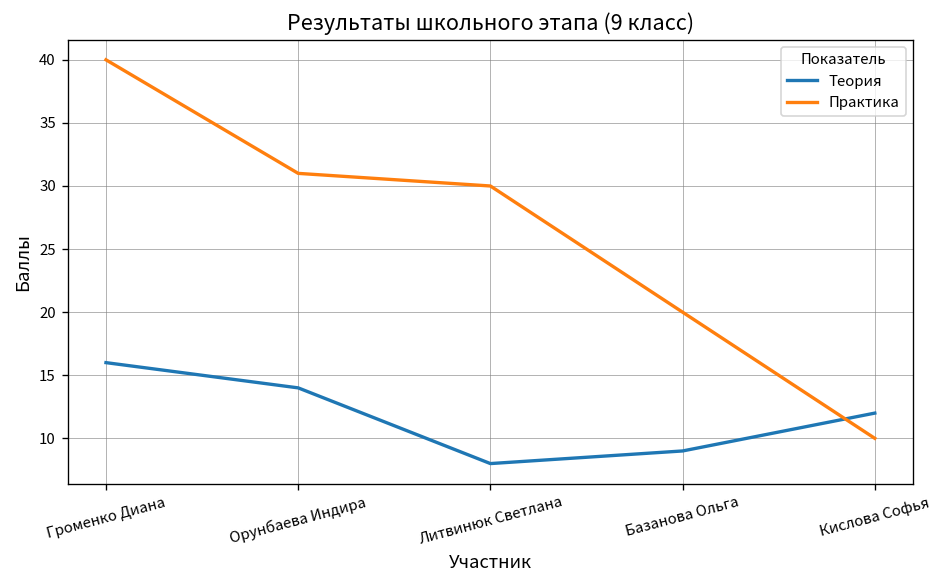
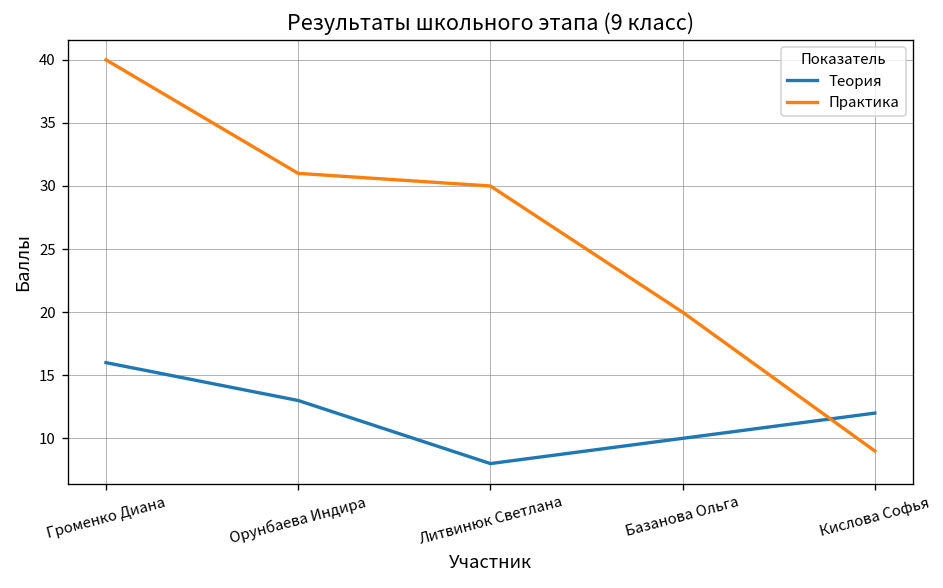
Теория, Орунбаева Индира: 14 -> 13
Теория, Базанова Ольга: 9 -> 10
Практика, Кислова Софья: 10 -> 9
